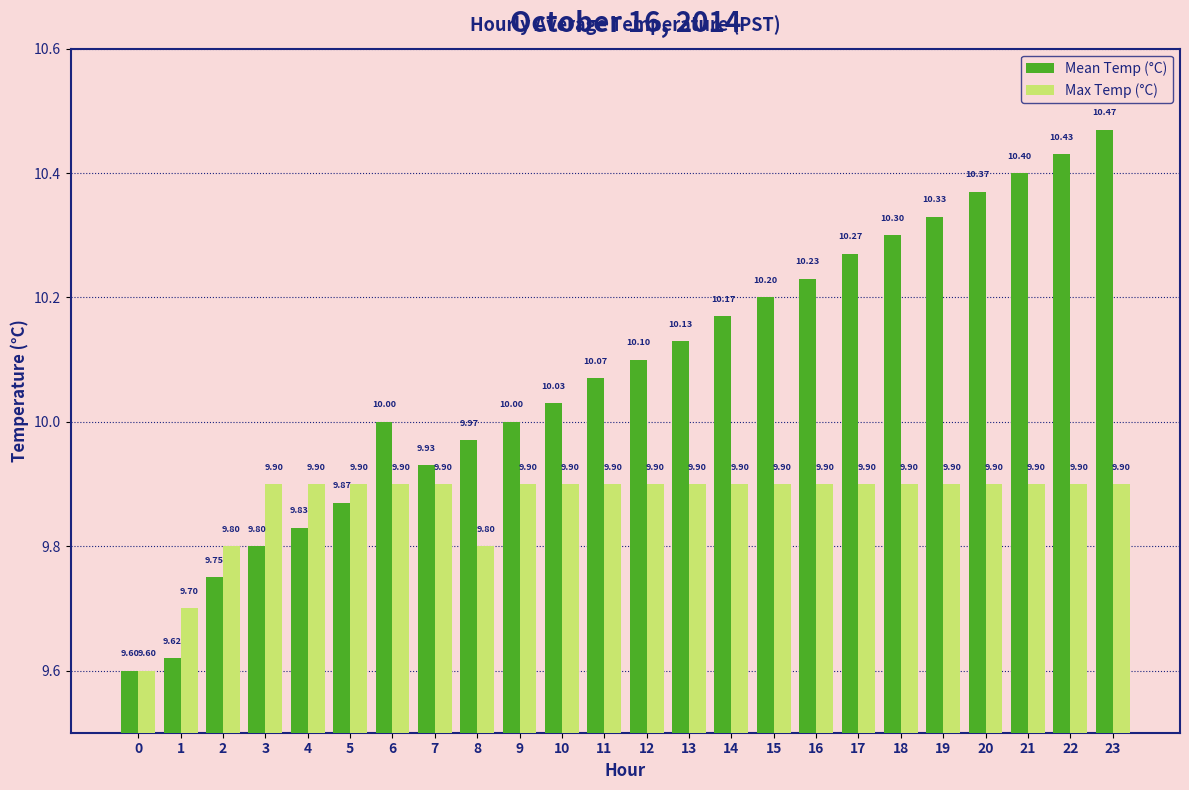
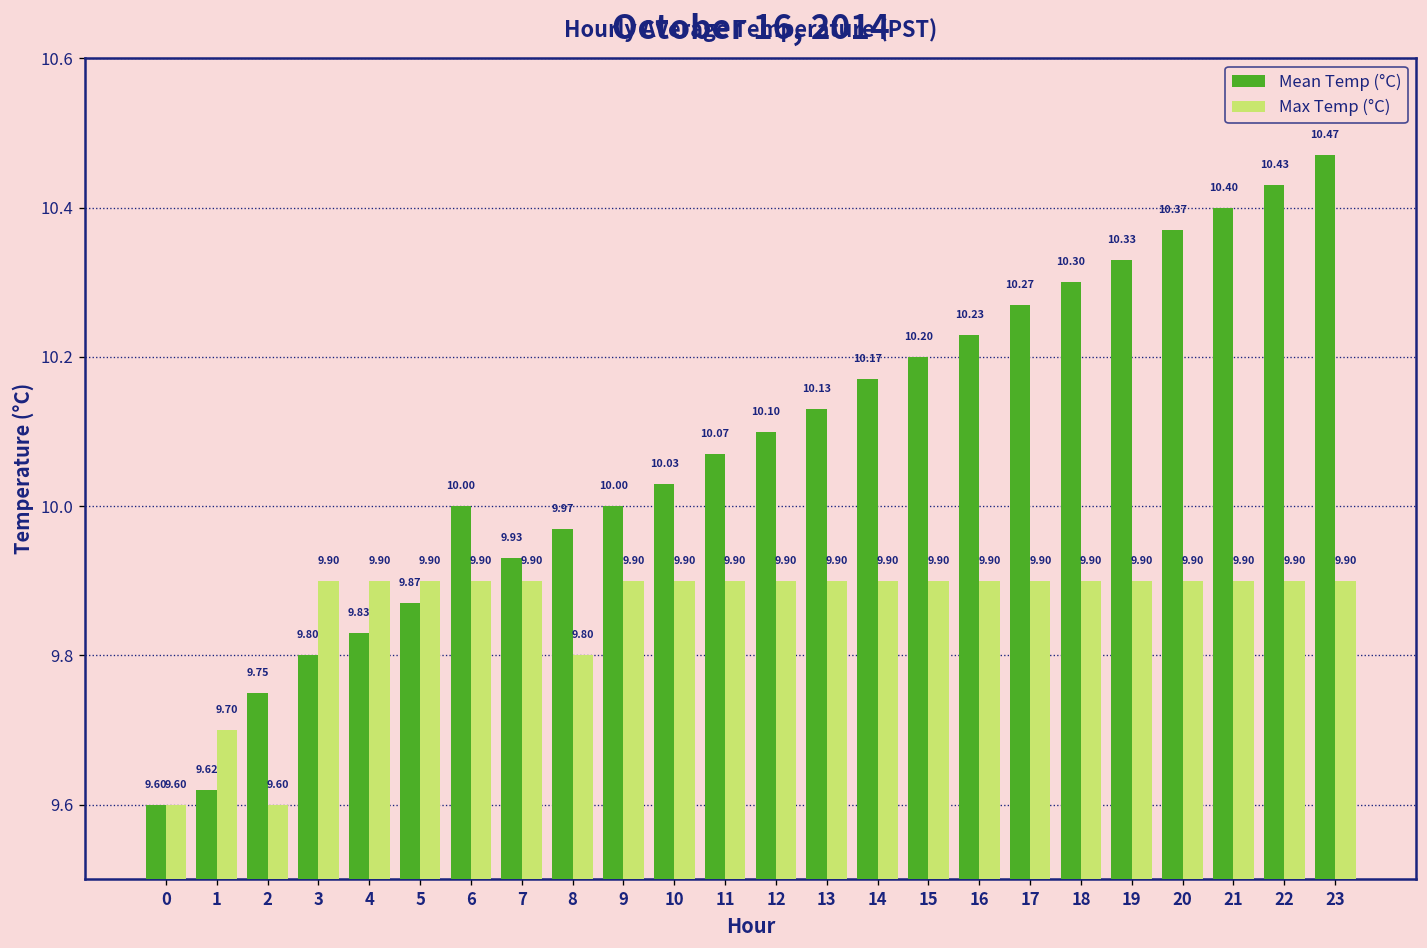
Max Temp (°C), 2: 9.80 -> 9.60
